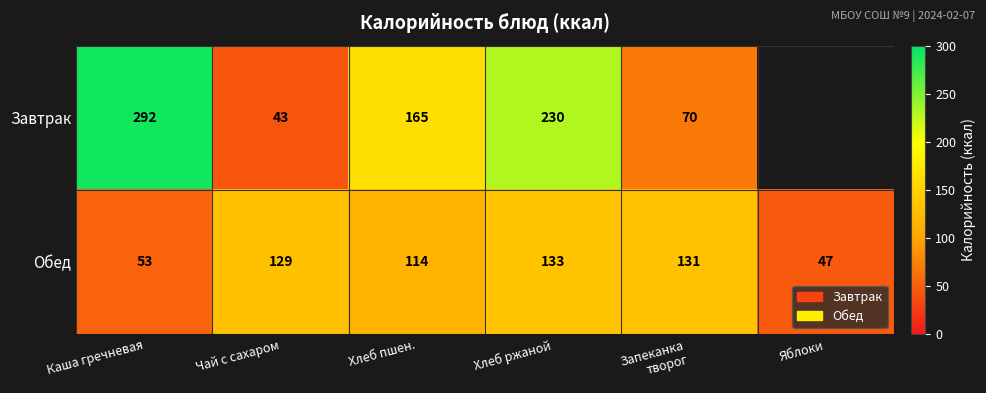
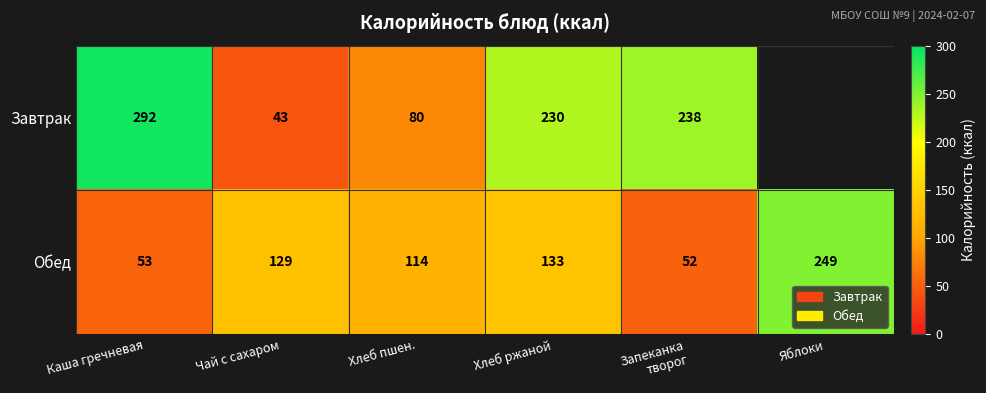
Завтрак, Хлеб пшен.: 165 -> 80
Завтрак, Запеканка творог: 70 -> 238
Обед, Запеканка творог: 131 -> 52
Обед, Яблоки: 47 -> 249
